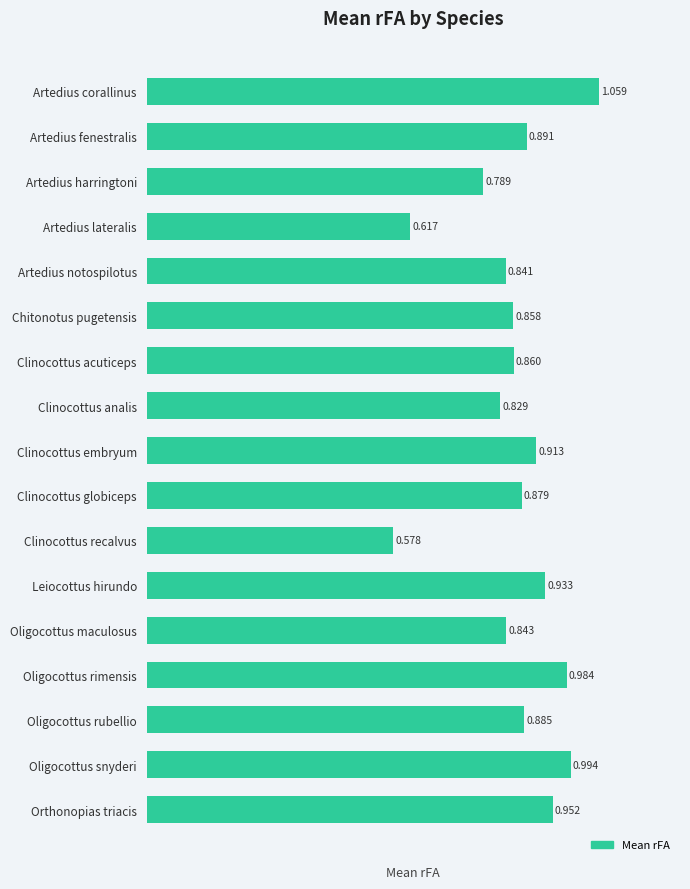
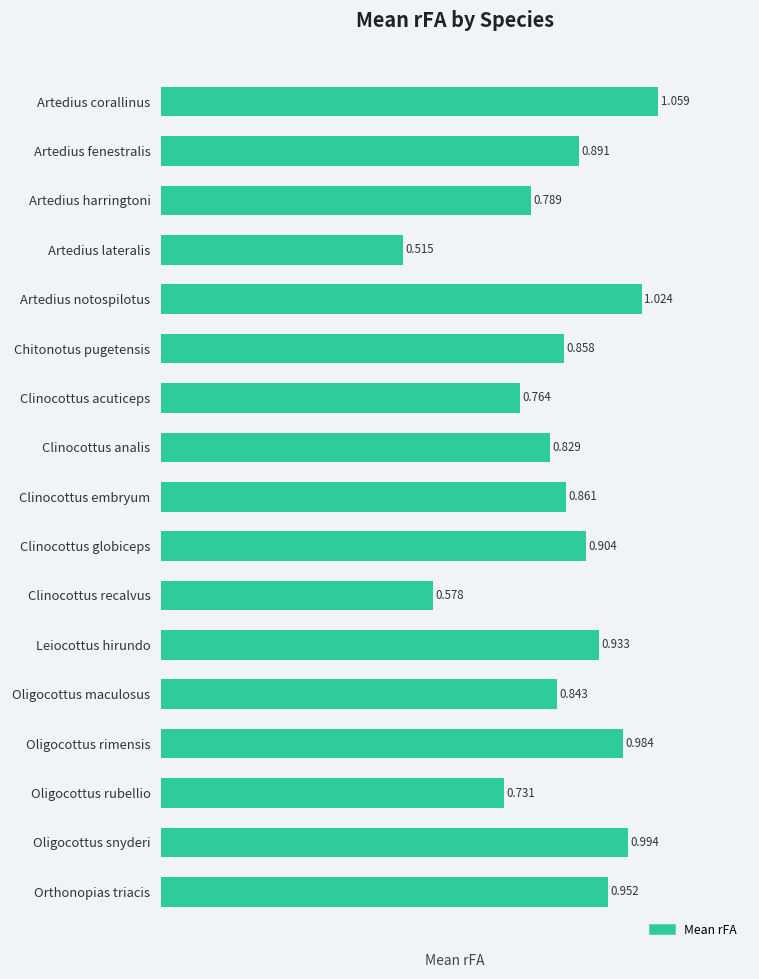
Artedius lateralis: 0.617 -> 0.515
Artedius notospilotus: 0.841 -> 1.024
Clinocottus acuticeps: 0.860 -> 0.764
Clinocottus embryum: 0.913 -> 0.861
Clinocottus globiceps: 0.879 -> 0.904
Oligocottus rubellio: 0.885 -> 0.731
